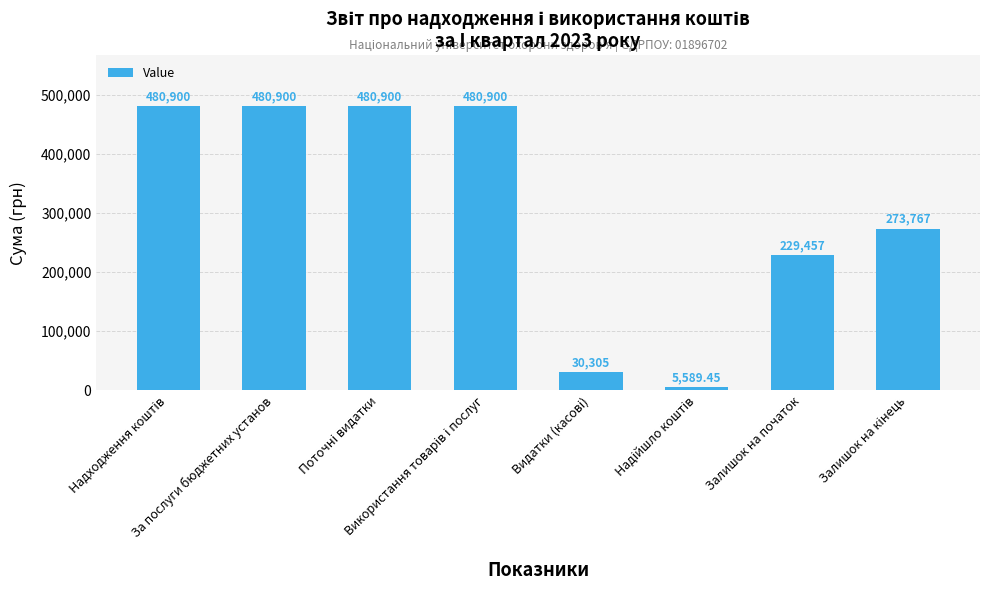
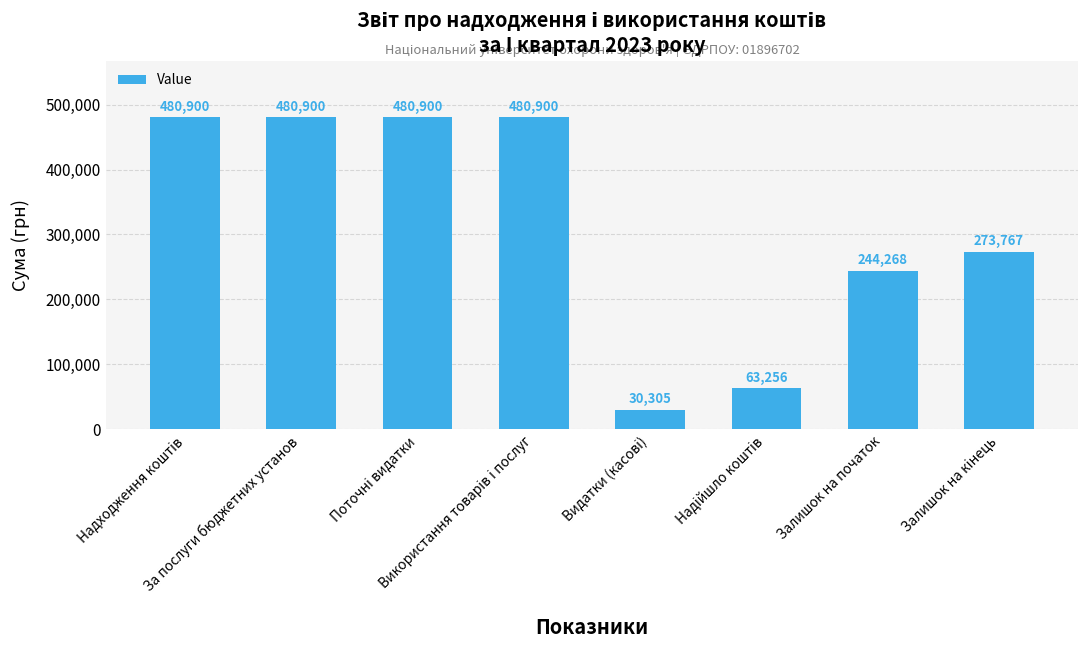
Надійшло коштів: 5,589.45 -> 63,256
Залишок на початок: 229,457 -> 244,268
